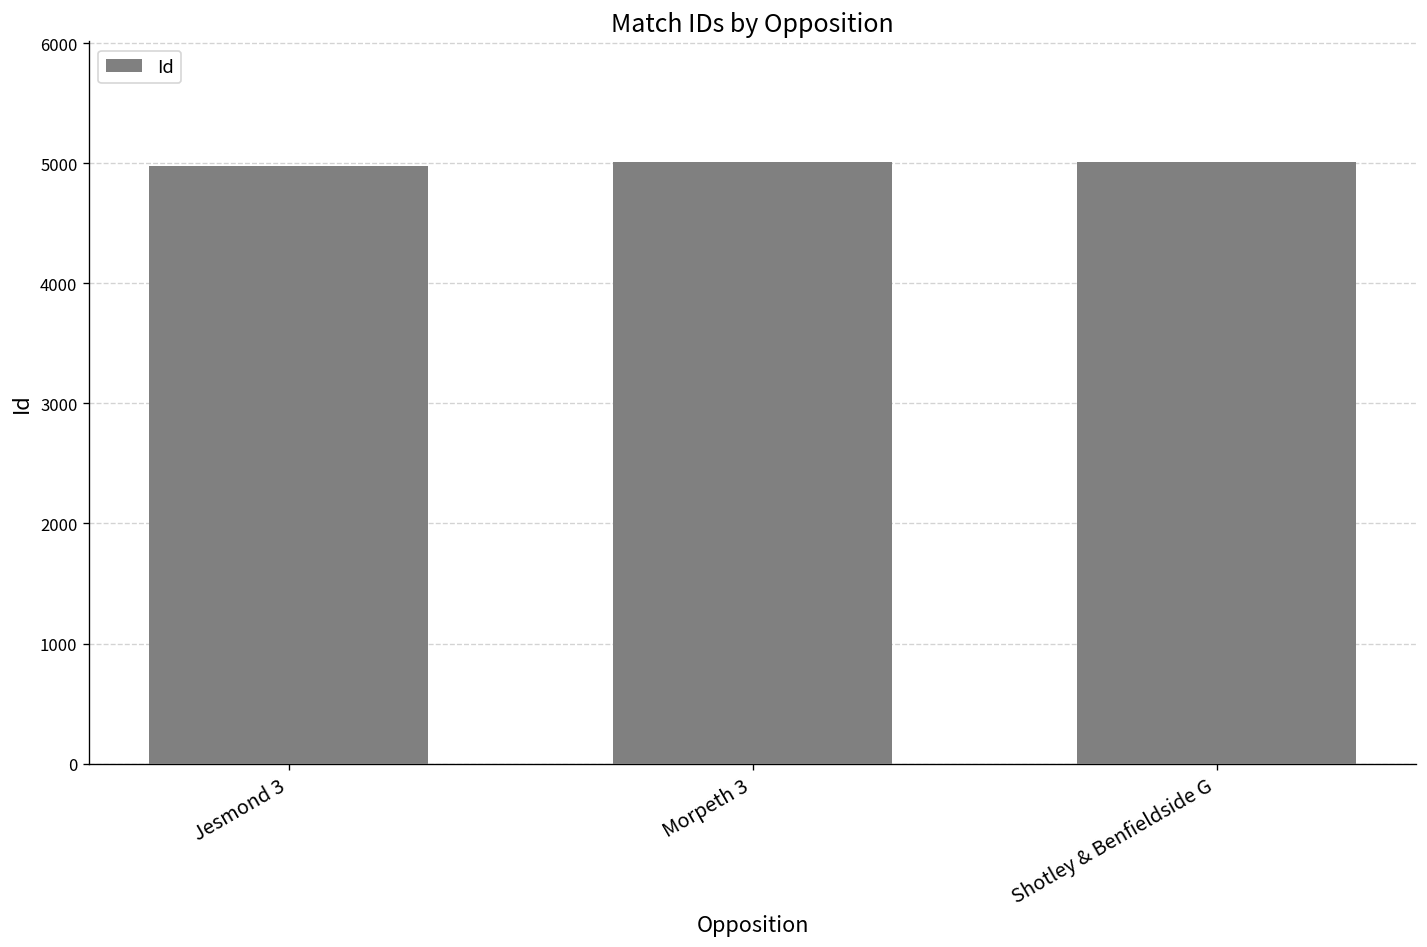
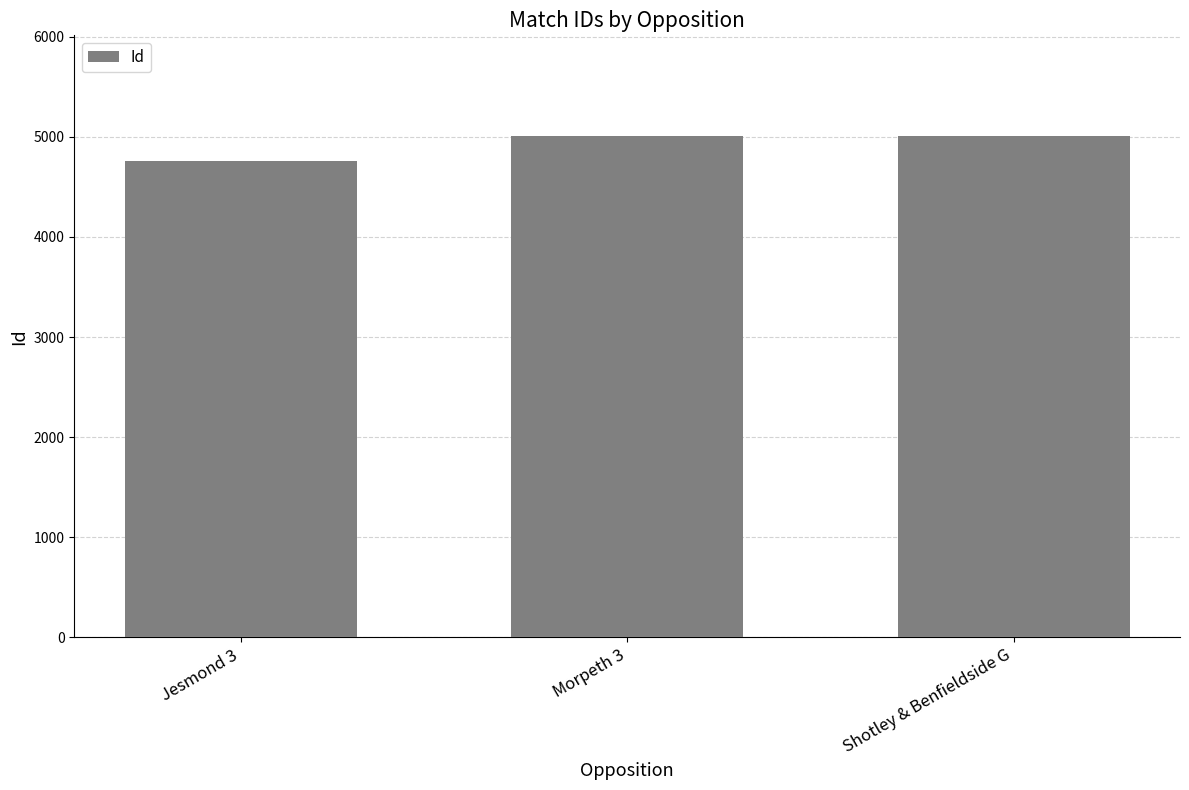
Jesmond 3: 4980 -> 4760
